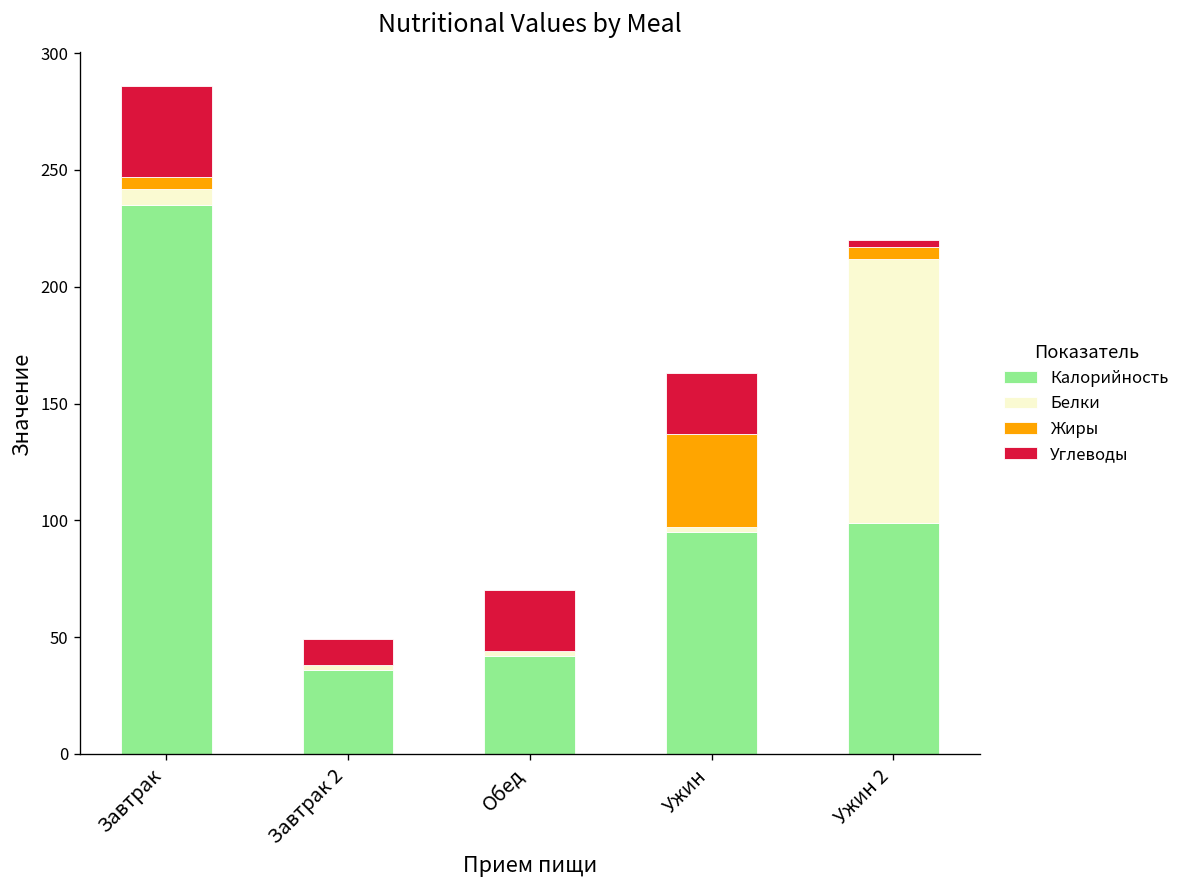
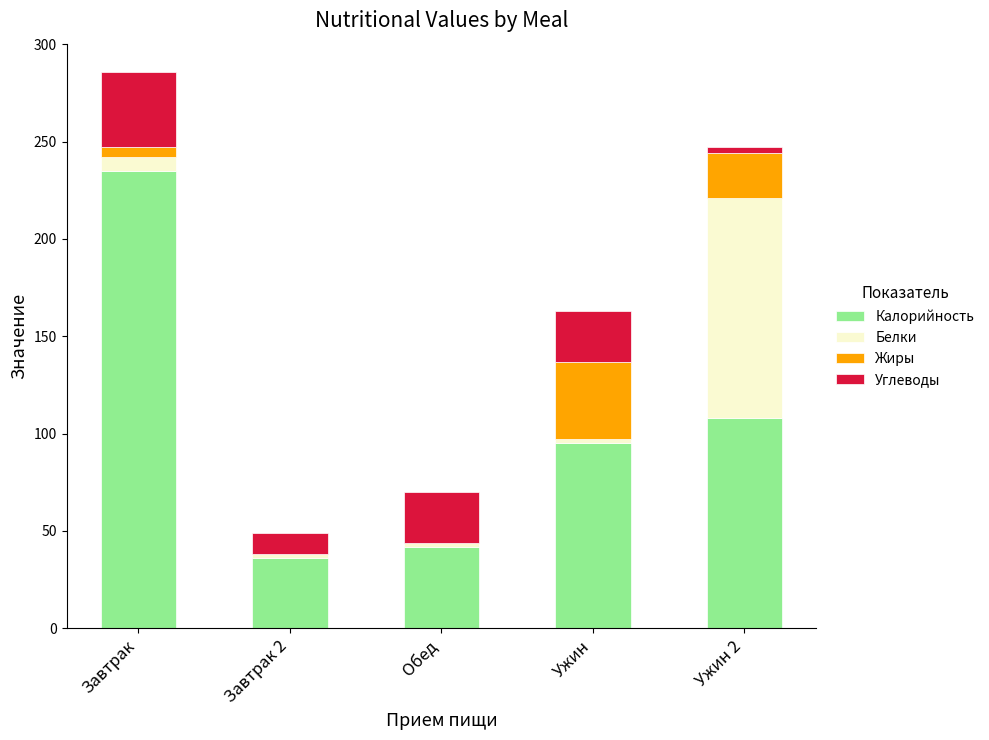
Калорийность, Ужин 2: 99 -> 108
Жиры, Ужин 2: 5 -> 23
